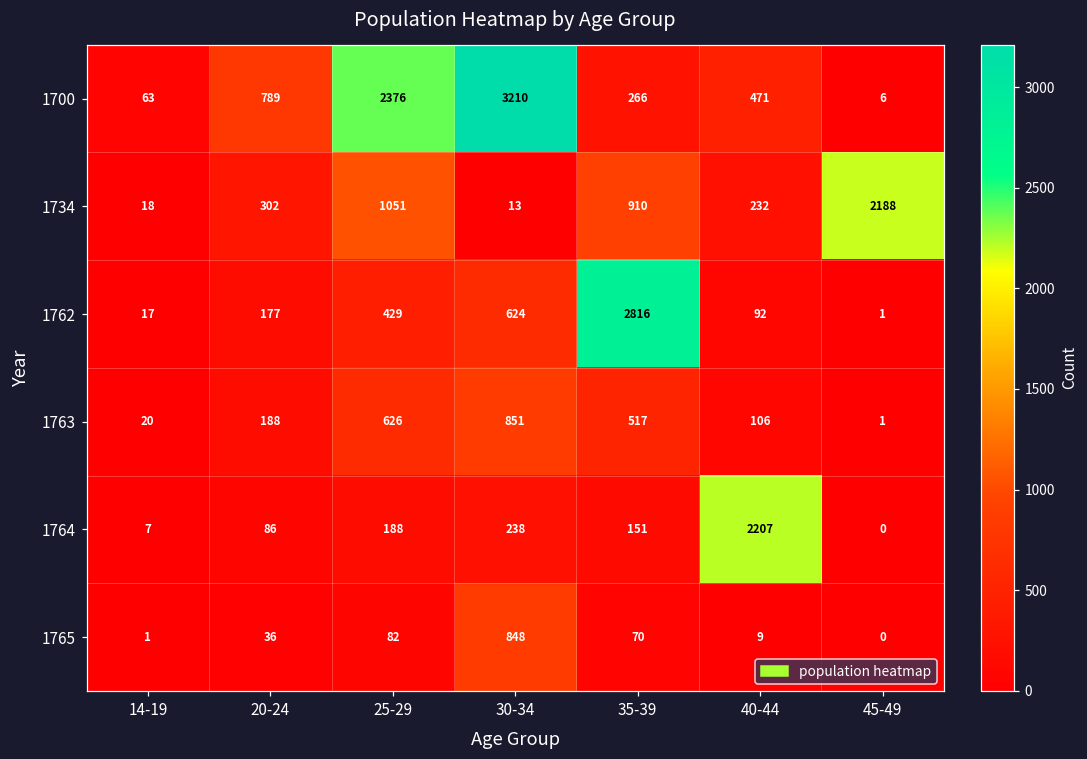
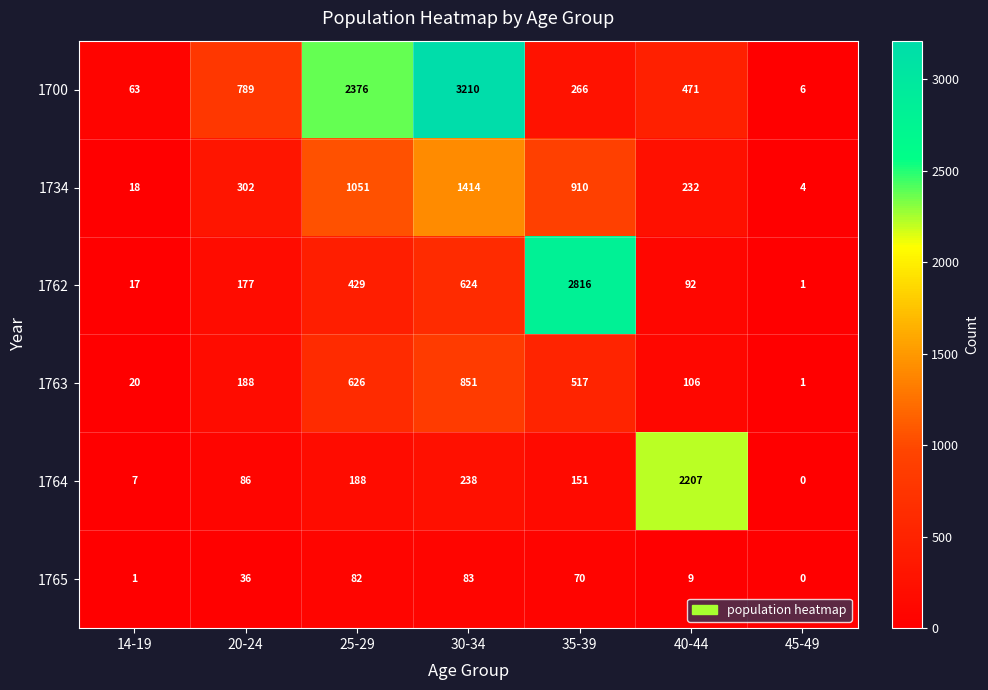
1734, 30-34: 13 -> 1414
1734, 45-49: 2188 -> 4
1765, 30-34: 848 -> 83
